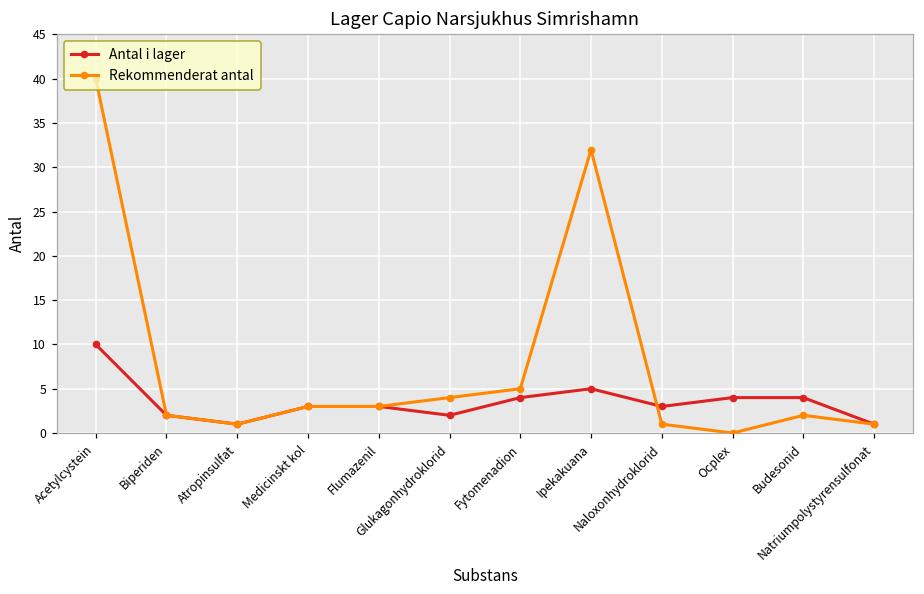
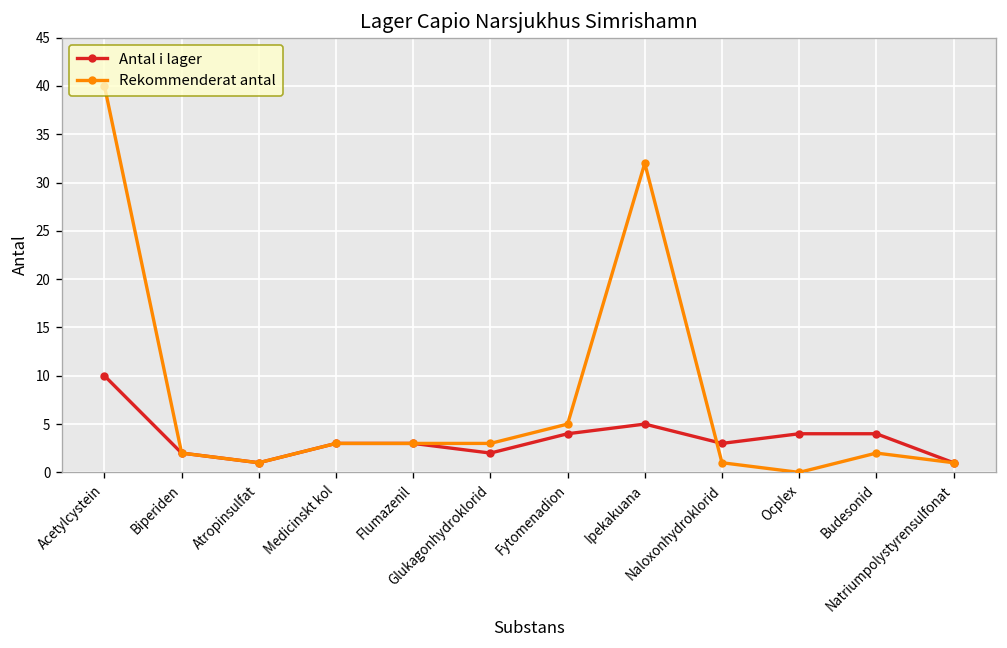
Rekommenderat antal, Glukagonhydroklorid: 4 -> 3
